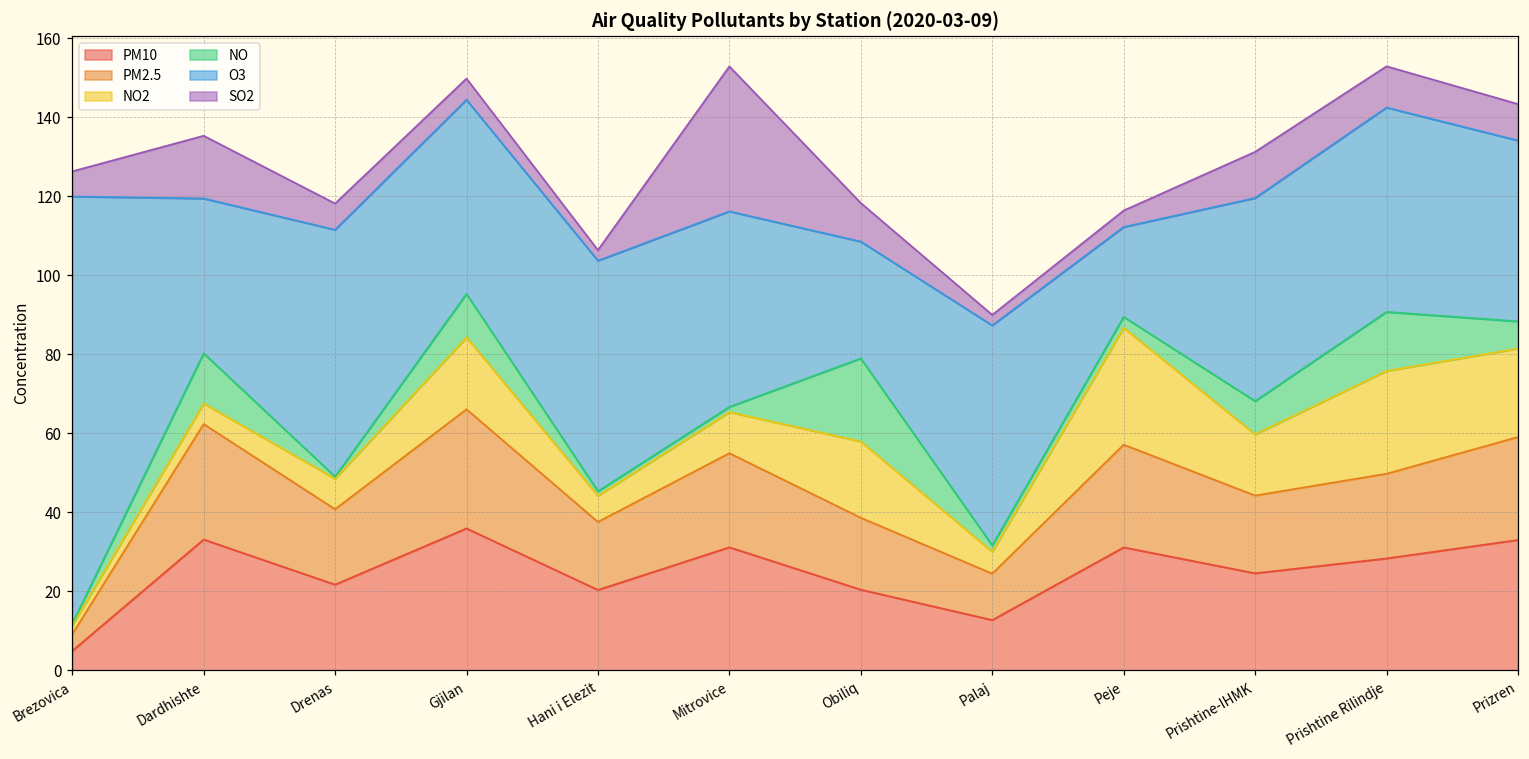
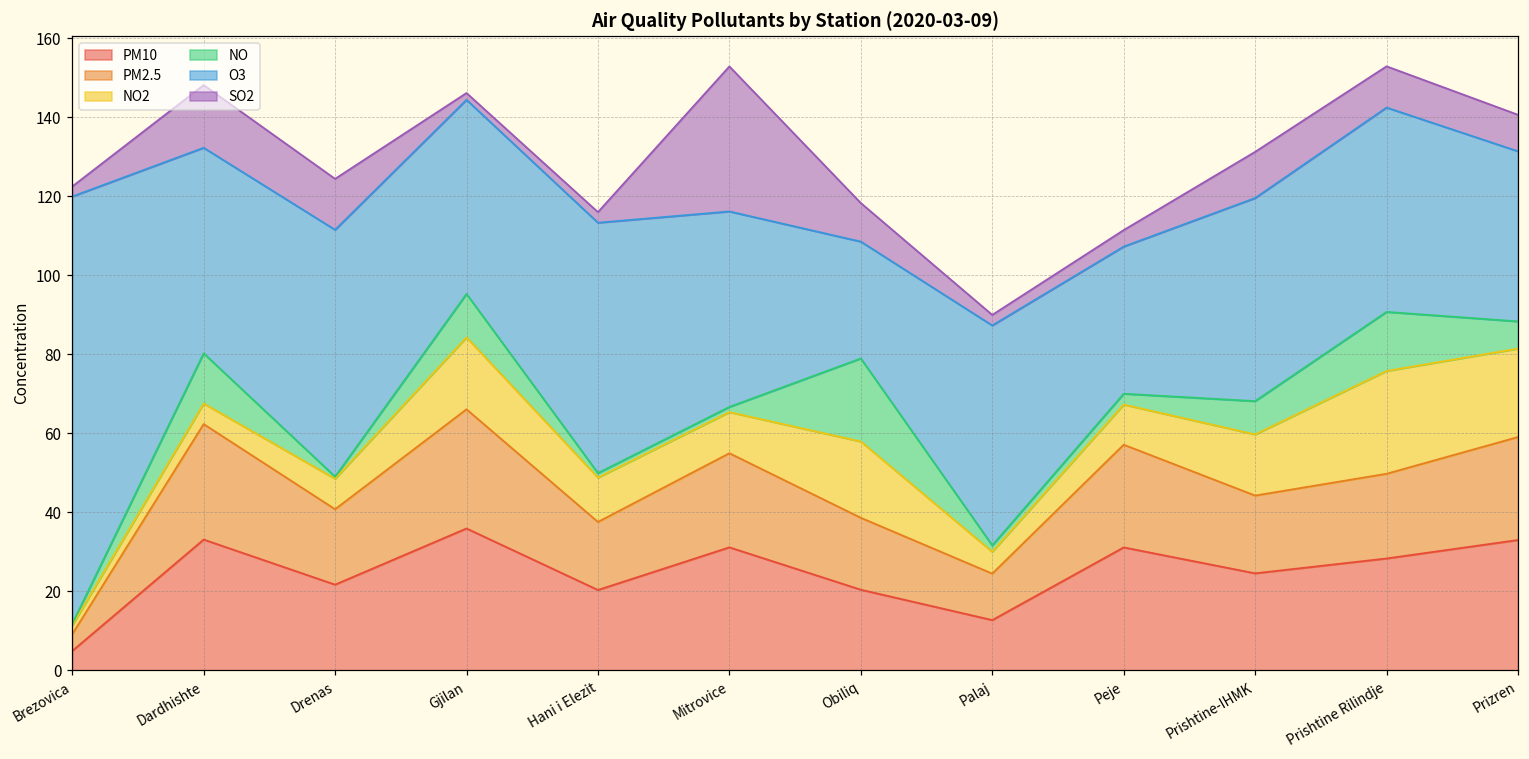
SO2, Brezovica: 6 -> 3
O3, Dardhishte: 39 -> 52
SO2, Drenas: 7 -> 13
SO2, Gjilan: 5 -> 2
NO2, Hani i Elezit: 7 -> 11
O3, Hani i Elezit: 58 -> 63
NO2, Peje: 30 -> 10
O3, Peje: 23 -> 37
O3, Prizren: 46 -> 43
